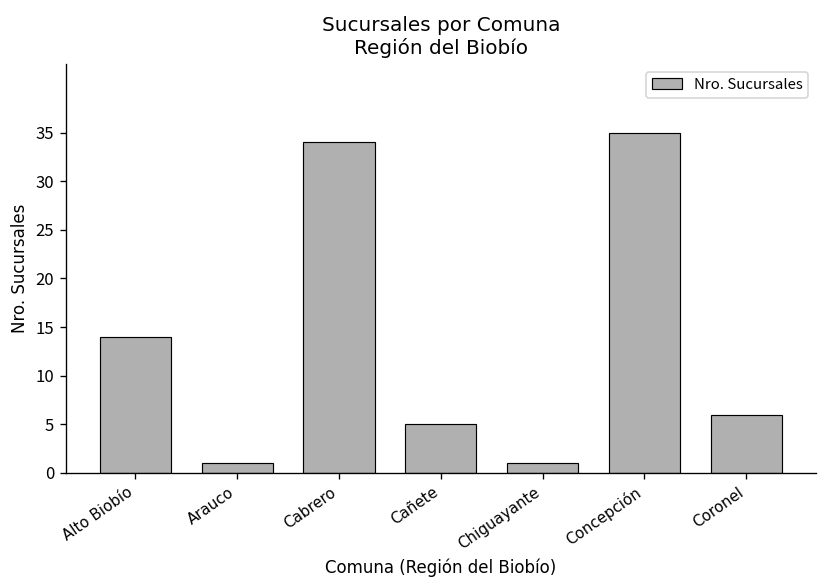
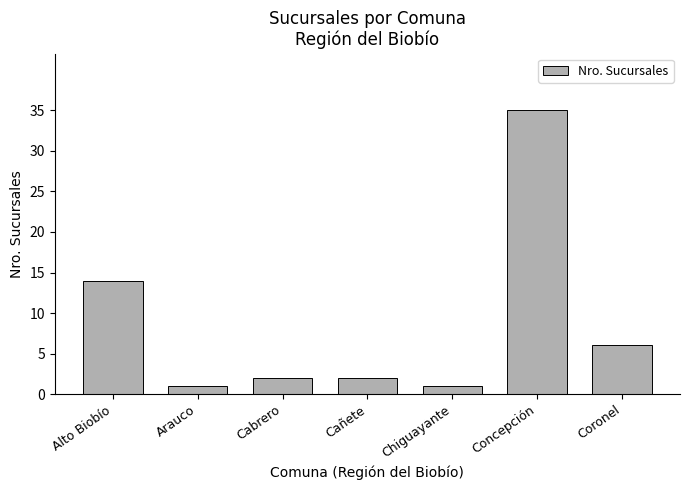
Cabrero: 34 -> 2
Cañete: 5 -> 2
